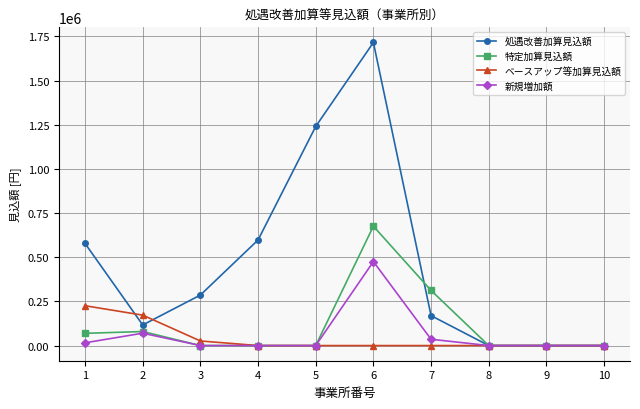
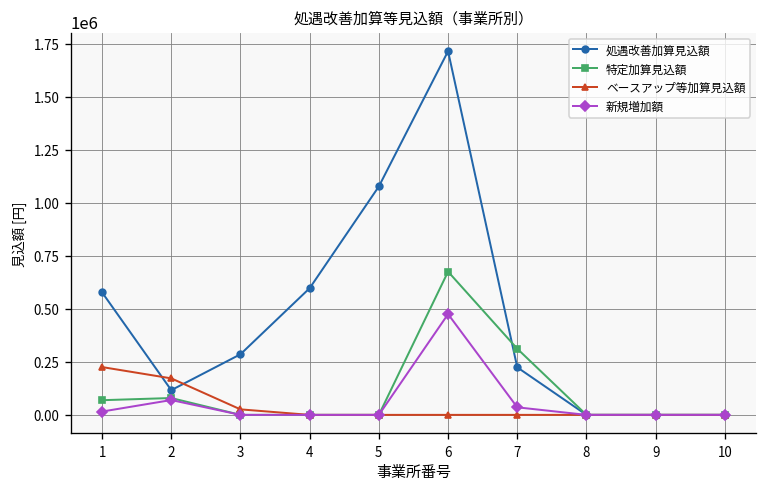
処遇改善加算見込額, 5: 1240000 -> 1080000
処遇改善加算見込額, 7: 170000 -> 220000
